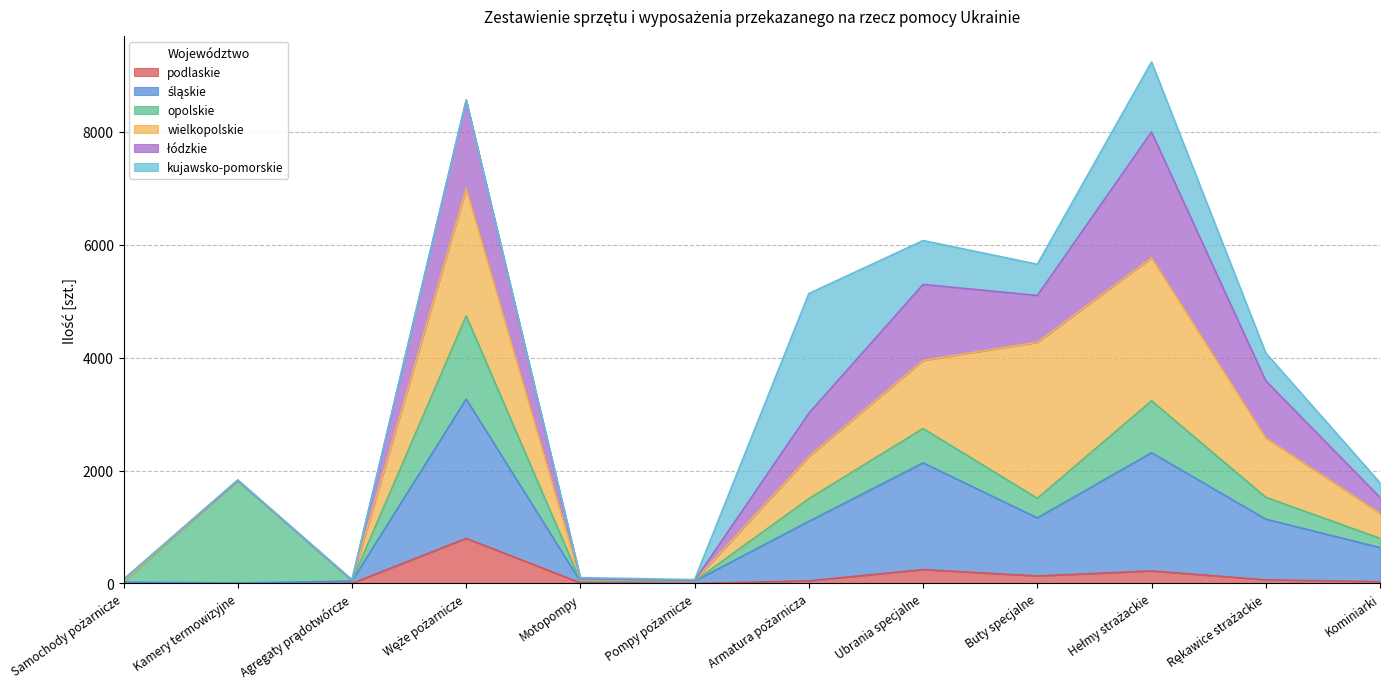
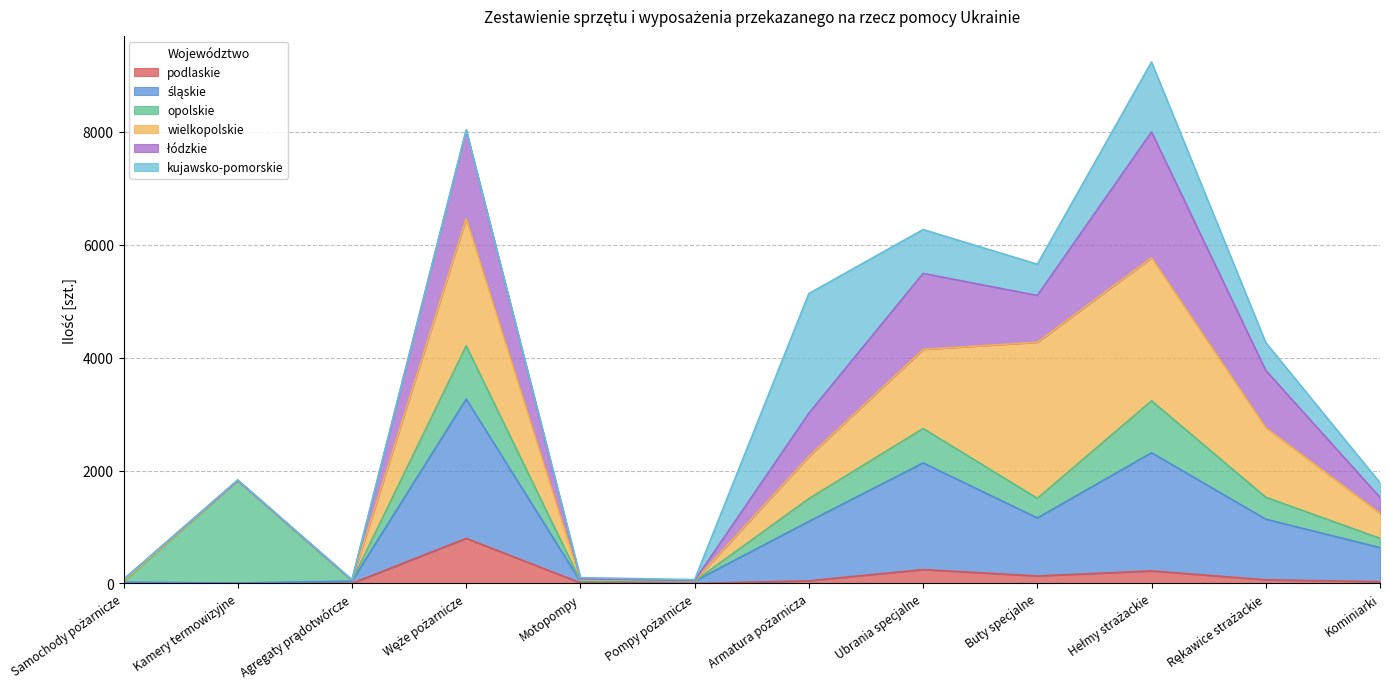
opolskie, Węże pożarnicze: 1500 -> 900
wielkopolskie, Ubrania specjalne: 1200 -> 1400
wielkopolskie, Rękawice strażackie: 1000 -> 1200
